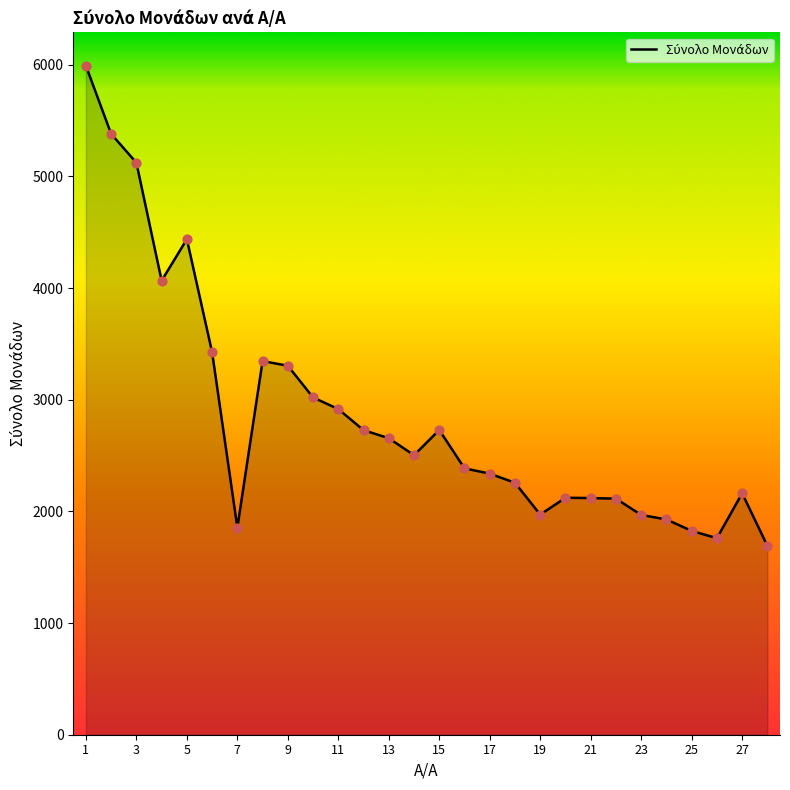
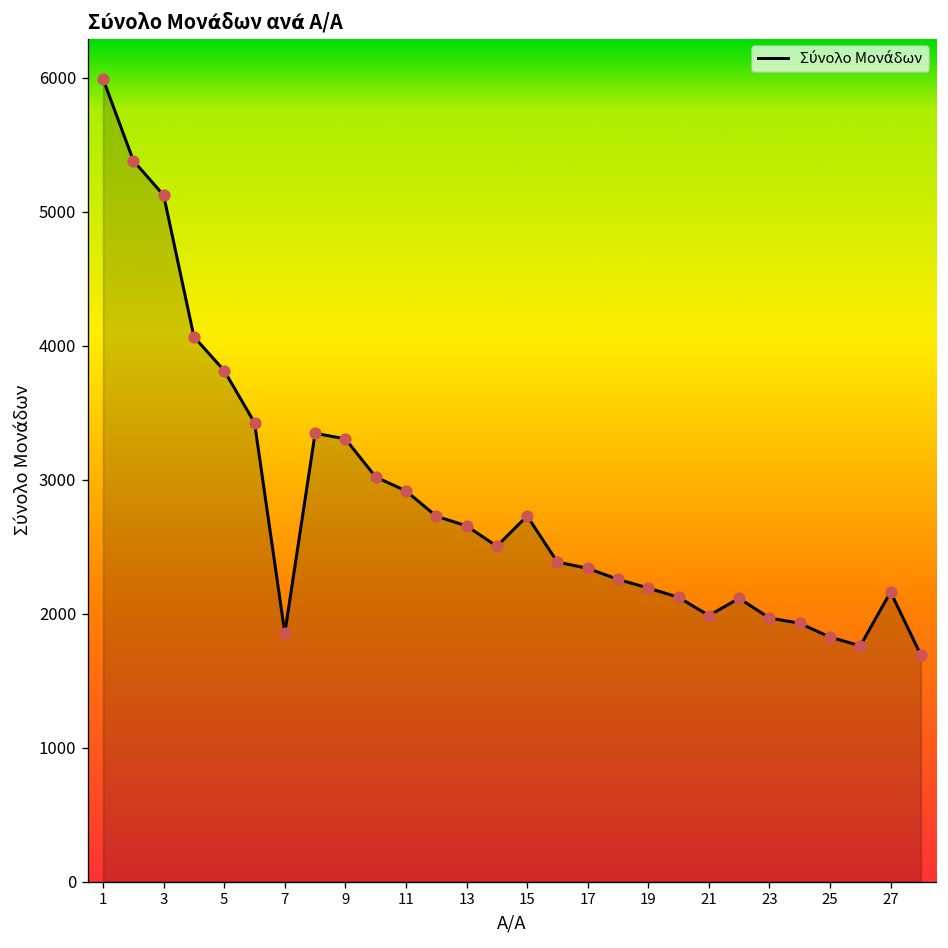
5: 4440 -> 3810
19: 1970 -> 2190
21: 2120 -> 1990
